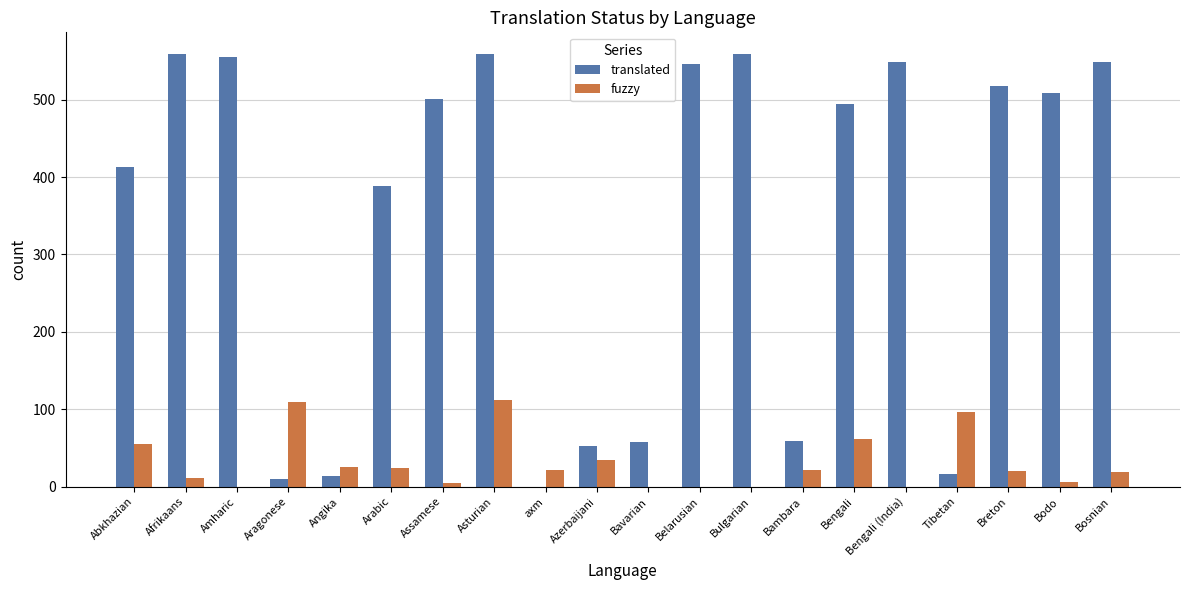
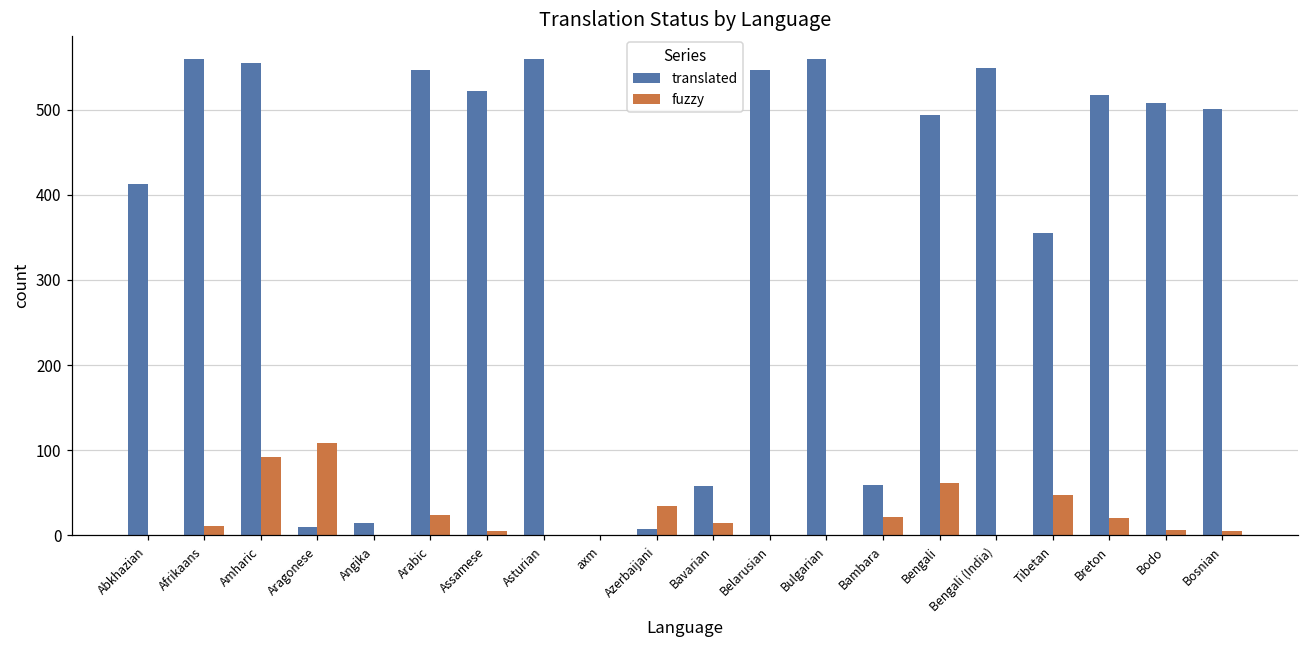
fuzzy, Abkhazian: 60 -> 0
fuzzy, Amharic: 0 -> 90
fuzzy, Angika: 30 -> 0
translated, Arabic: 390 -> 550
translated, Assamese: 500 -> 520
fuzzy, Asturian: 110 -> 0
fuzzy, axm: 20 -> 0
translated, Azerbaijani: 50 -> 10
fuzzy, Bavarian: 0 -> 20
translated, Tibetan: 20 -> 360
fuzzy, Tibetan: 100 -> 50
translated, Bosnian: 550 -> 500
fuzzy, Bosnian: 20 -> 10
